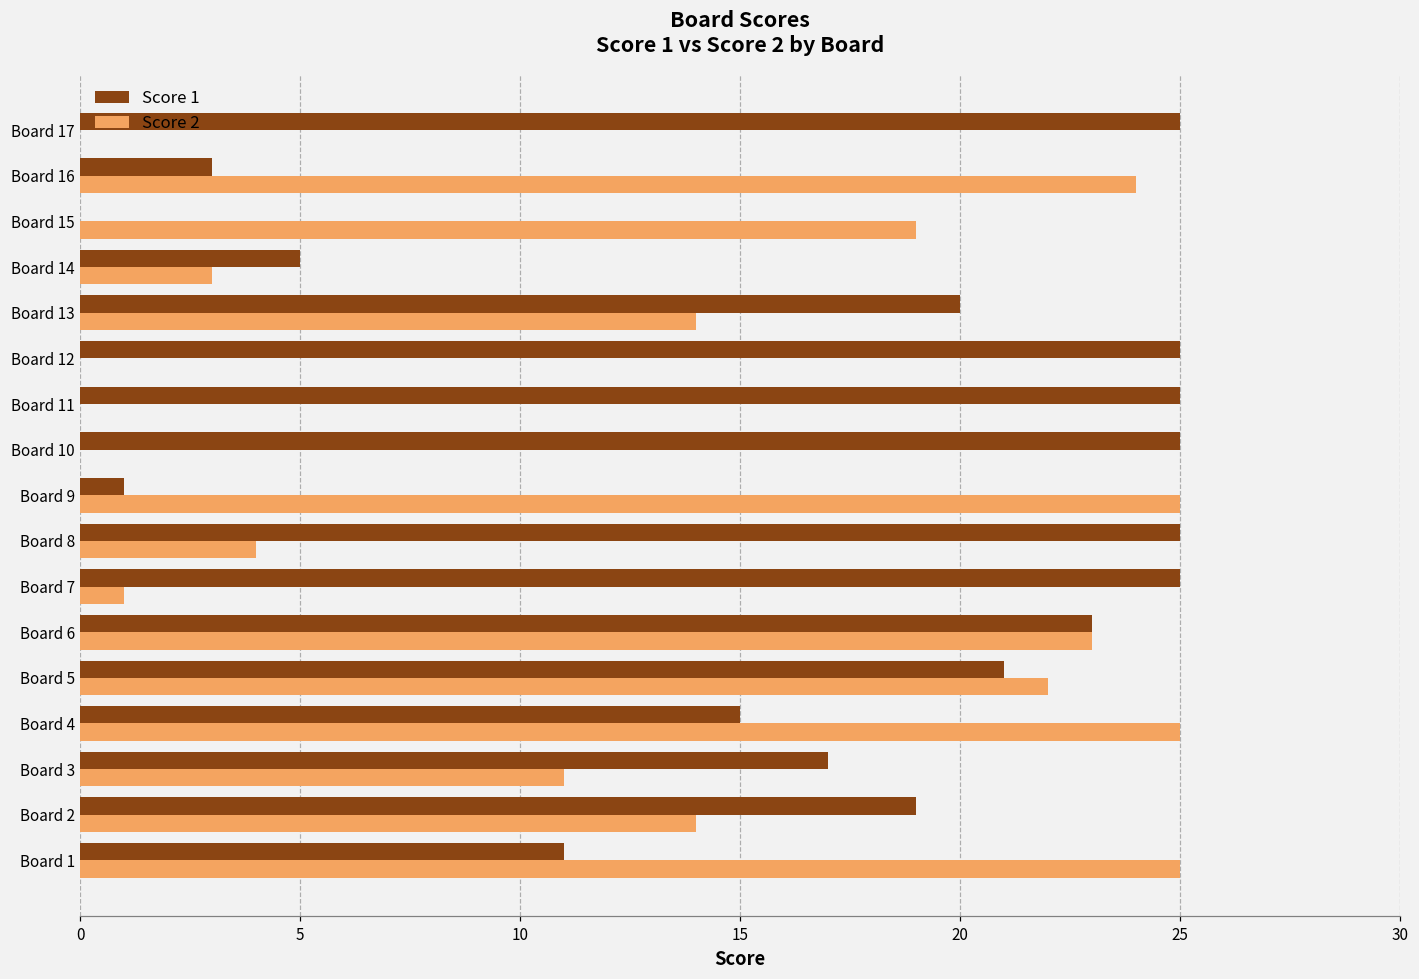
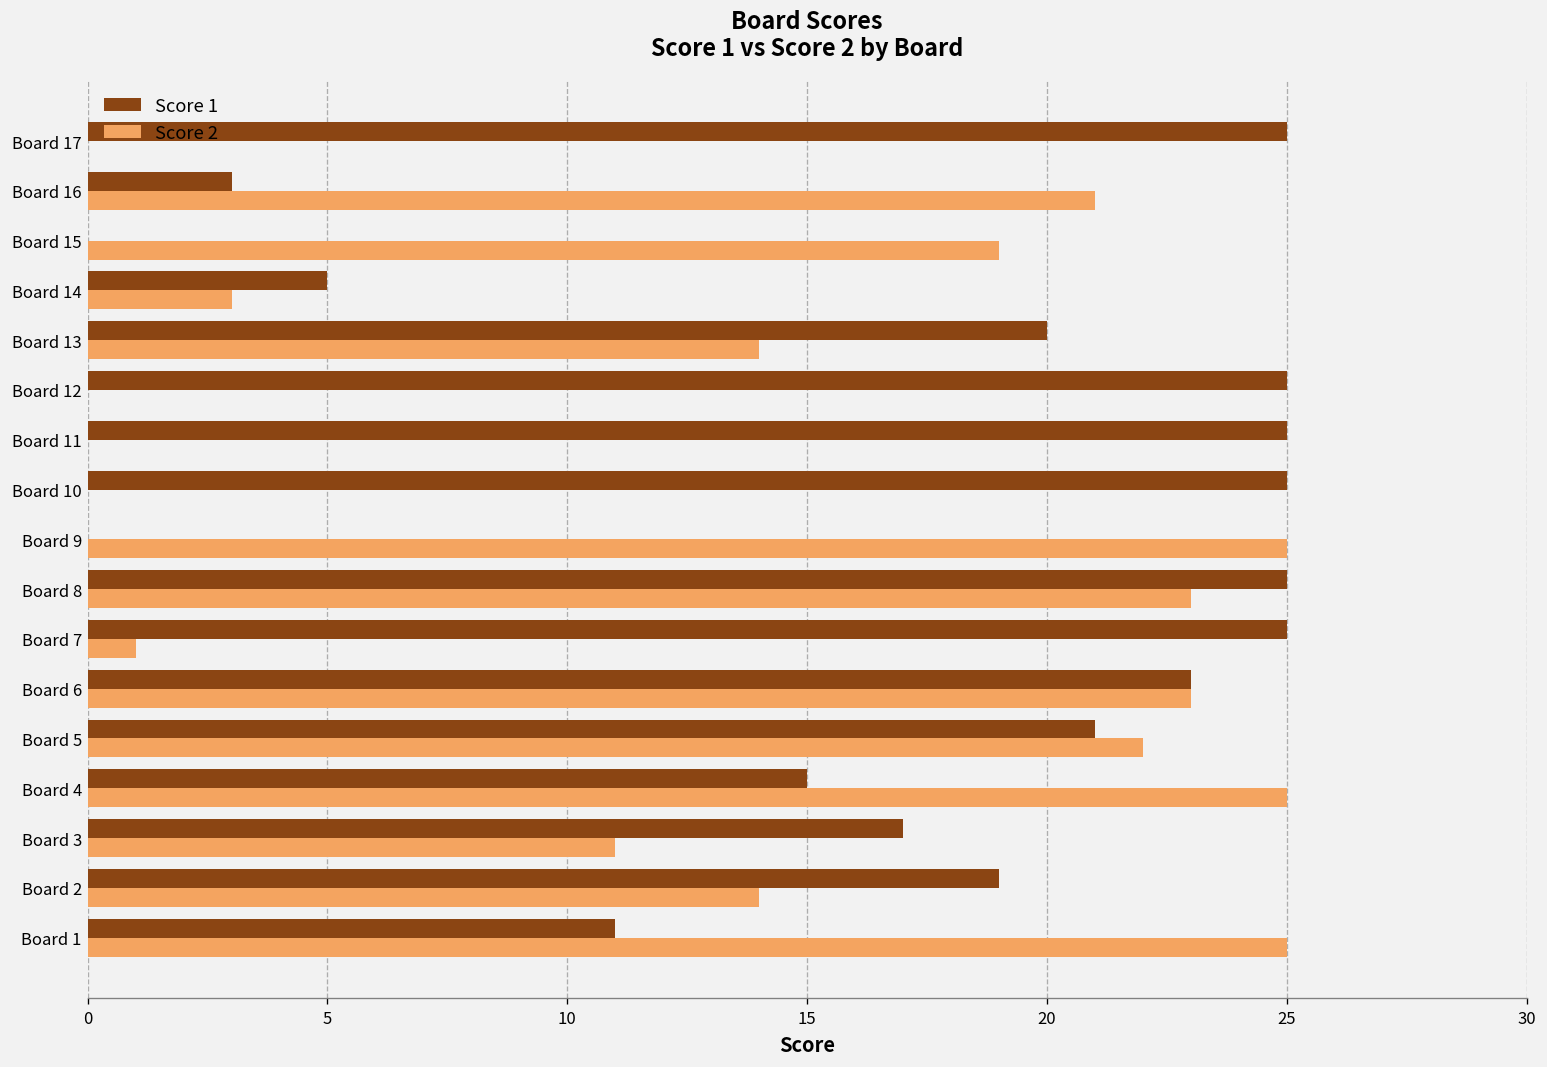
Score 2, Board 16: 24 -> 21
Score 1, Board 9: 1 -> 0
Score 2, Board 8: 4 -> 23
